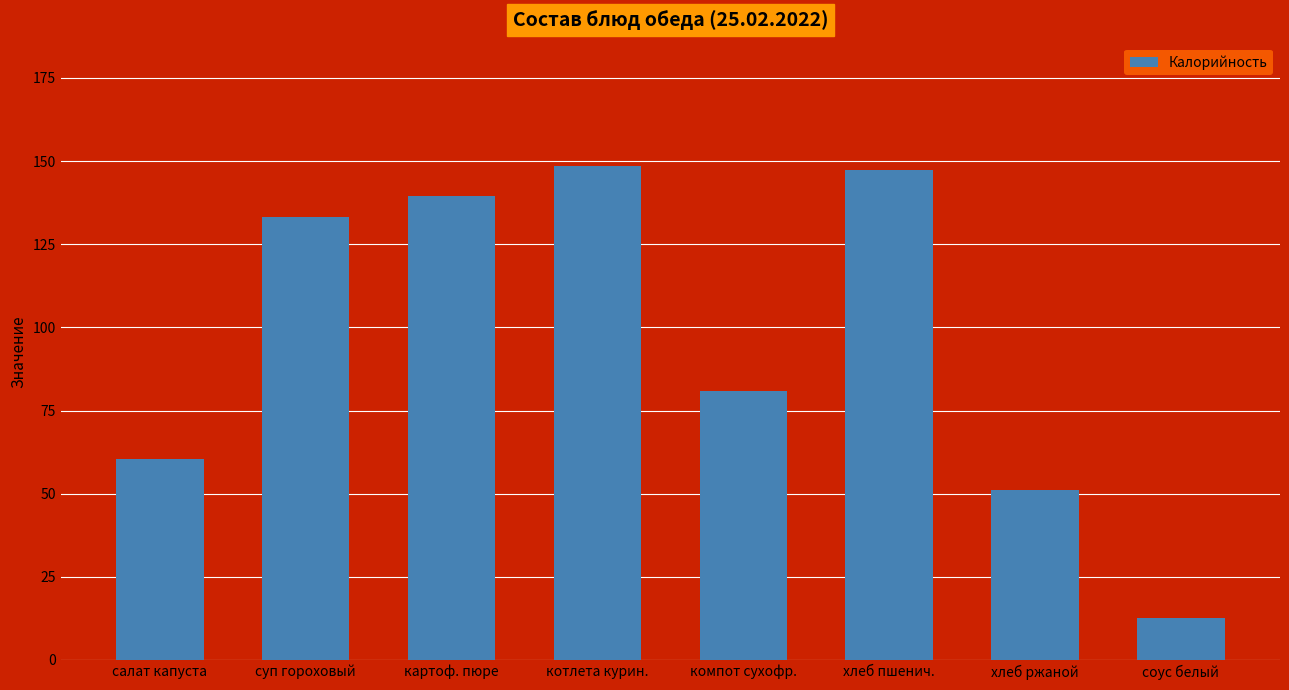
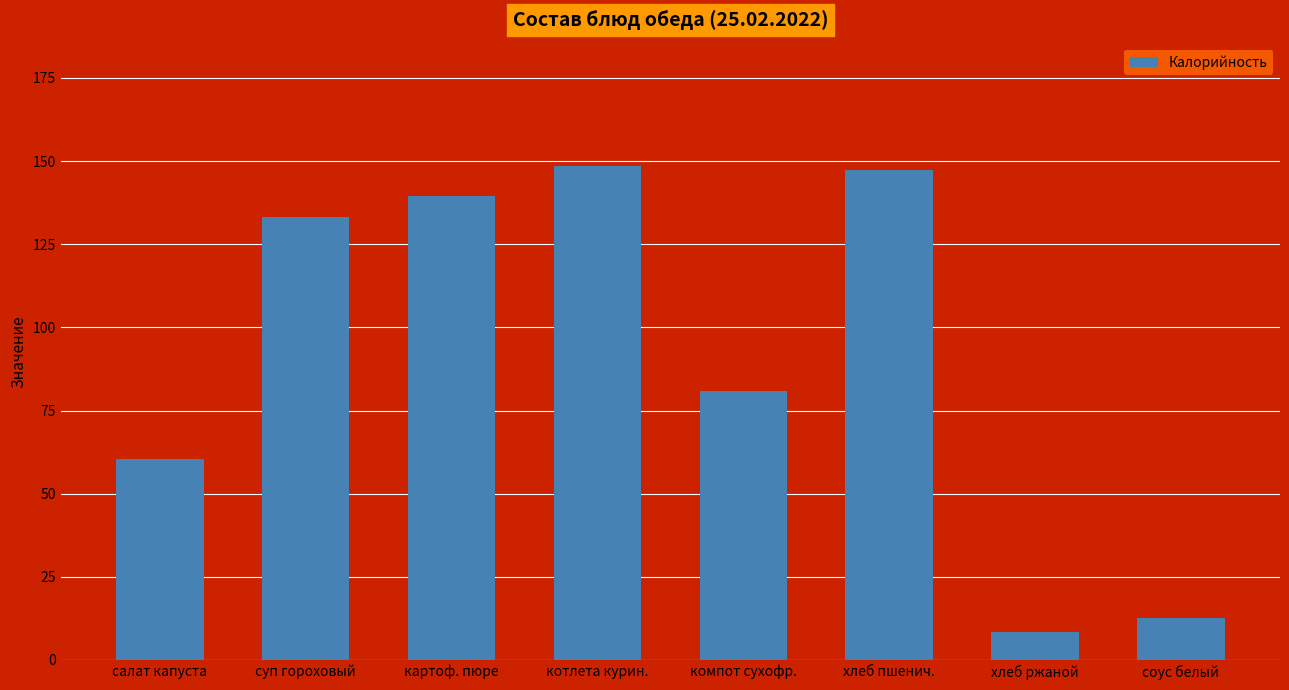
хлеб ржаной: 51 -> 9
